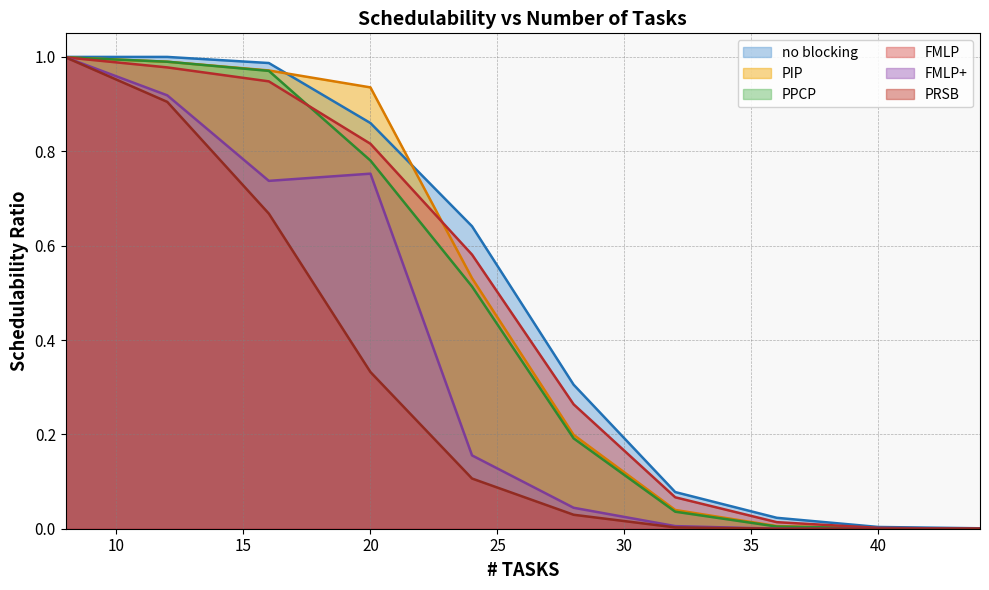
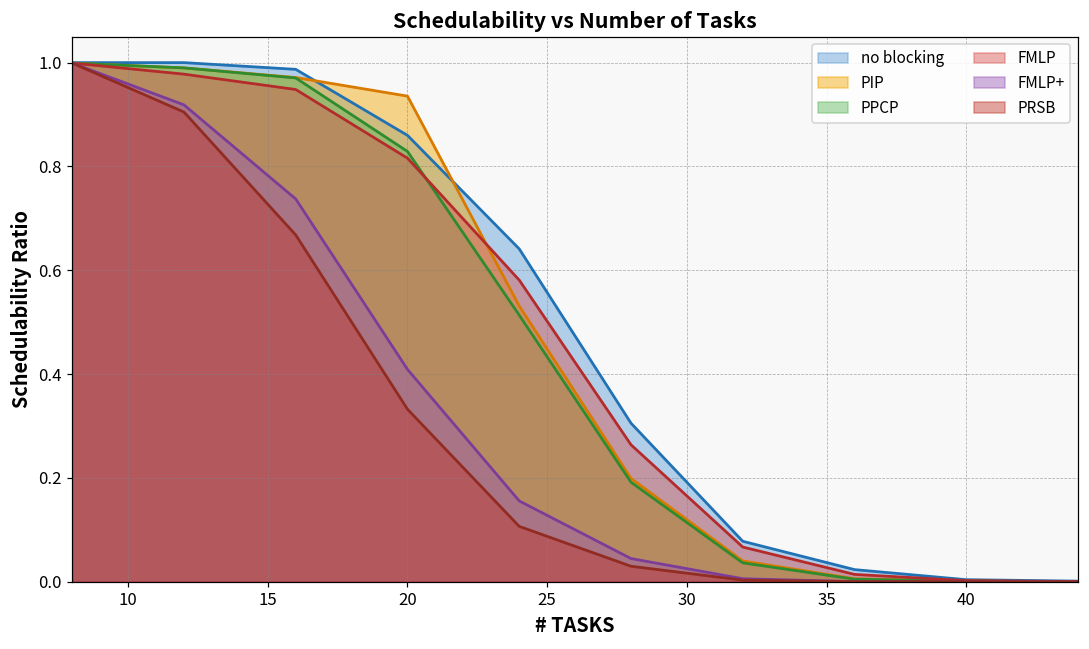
PPCP, 20: 0.78 -> 0.83
FMLP+, 20: 0.75 -> 0.41
